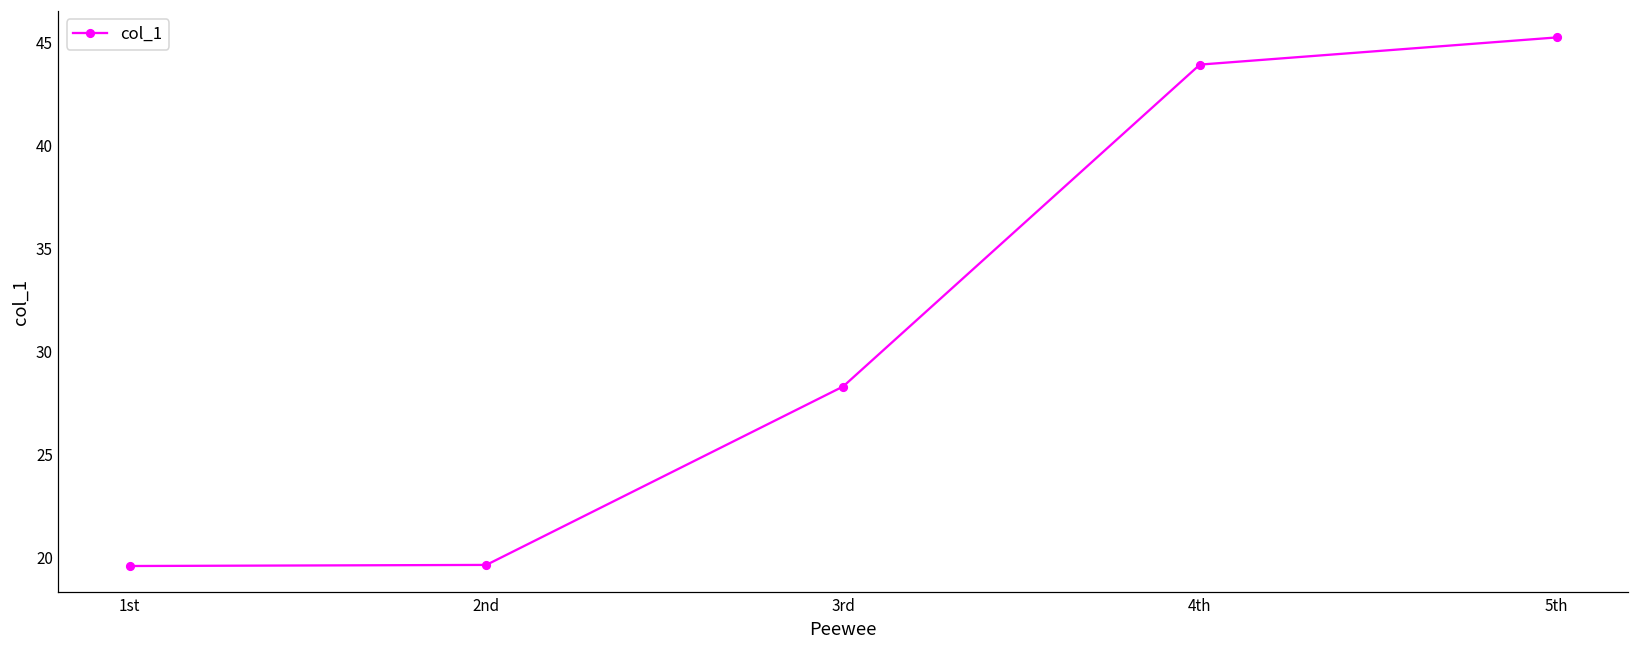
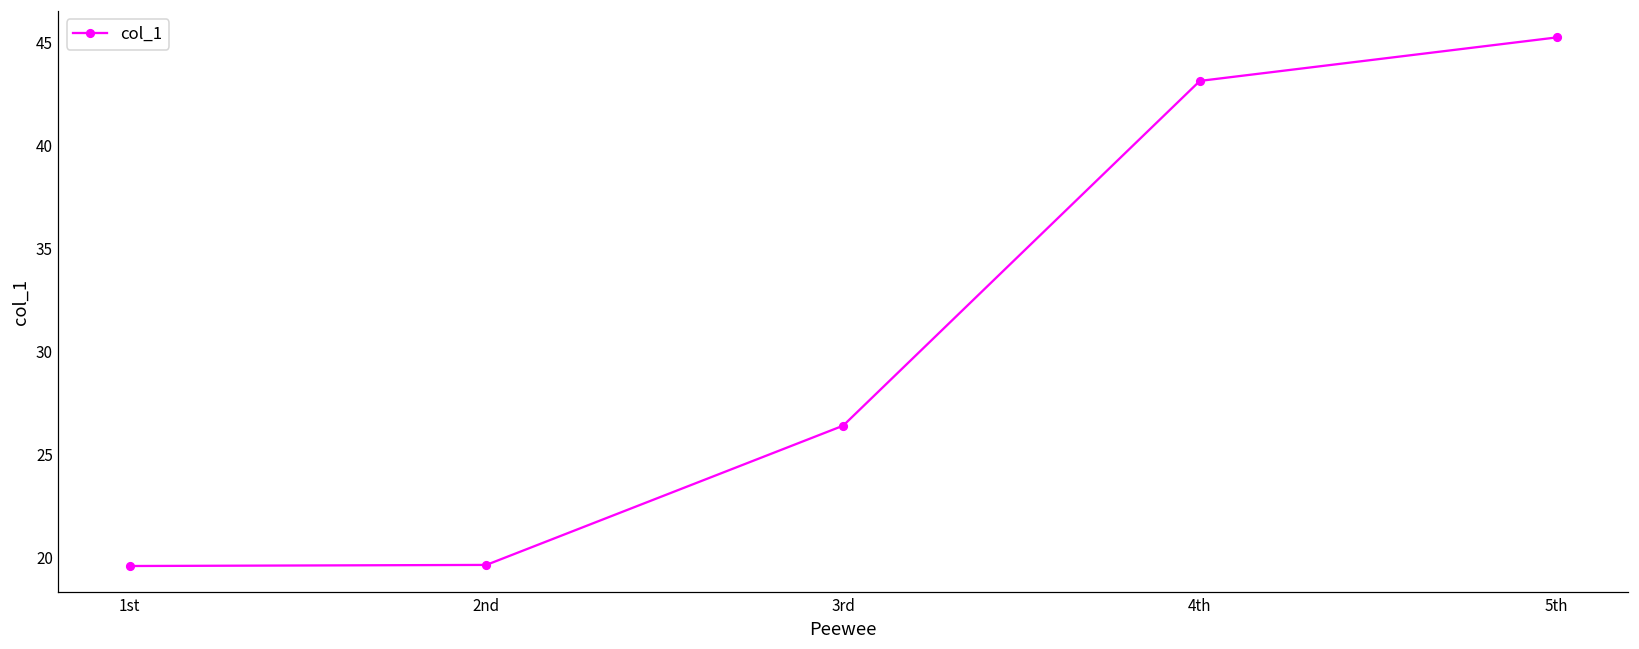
3rd: 28.3 -> 26.4
4th: 43.9 -> 43.1
